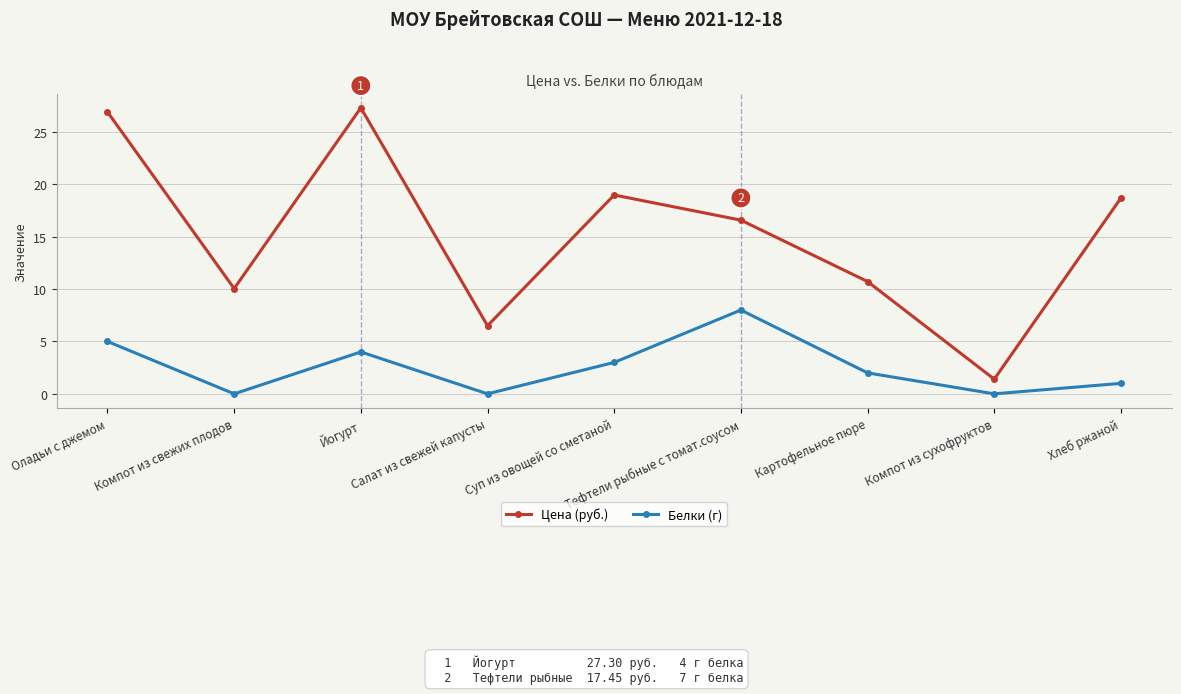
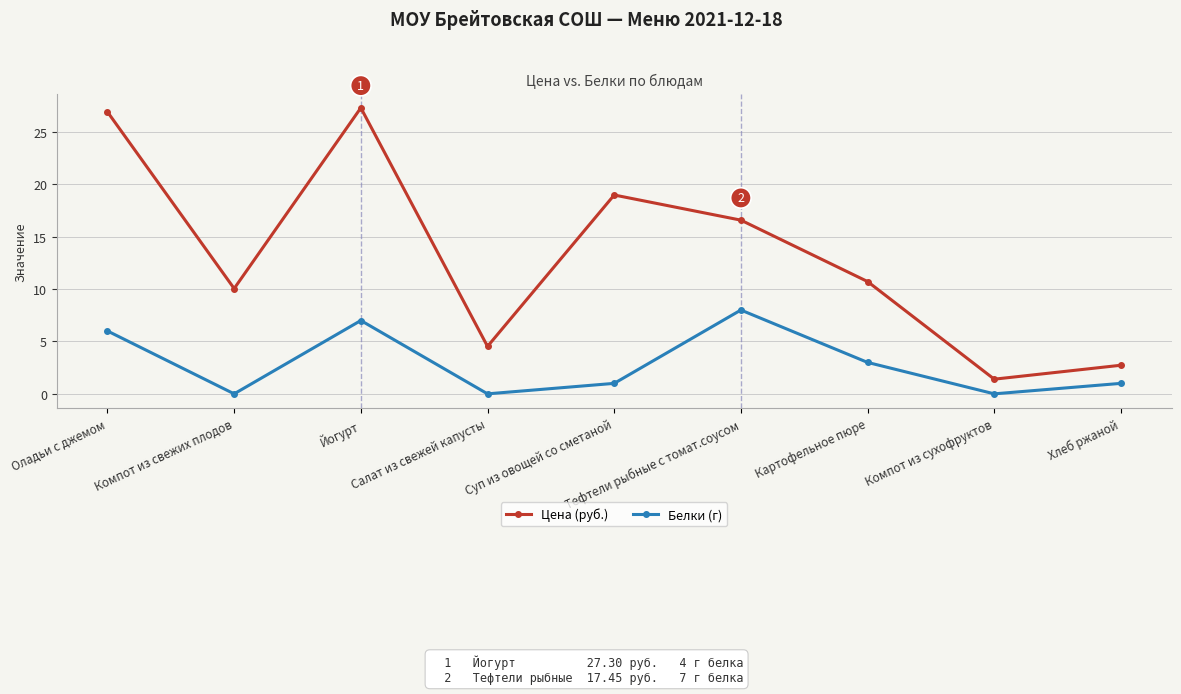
Белки (г), Оладьи с джемом: 5 -> 6
Белки (г), Йогурт: 4 -> 7
Цена (руб.), Салат из свежей капусты: 6.5 -> 4.5
Белки (г), Суп из овощей со сметаной: 3 -> 1
Белки (г), Картофельное пюре: 2 -> 3
Цена (руб.), Хлеб ржаной: 18.7 -> 2.7
